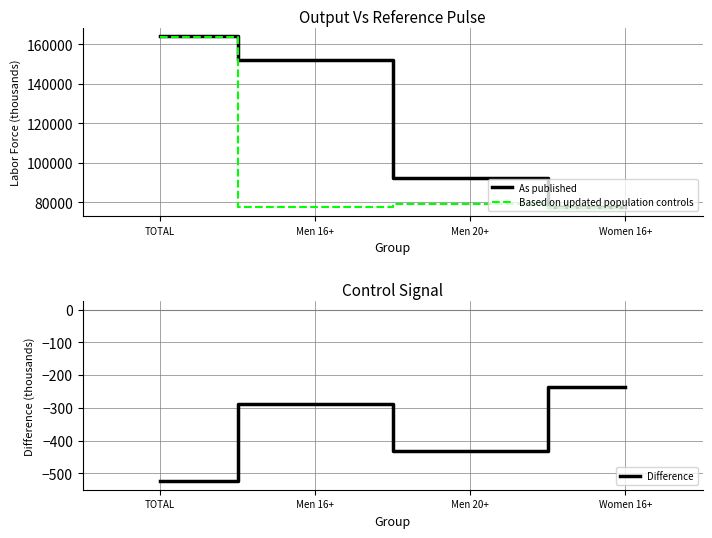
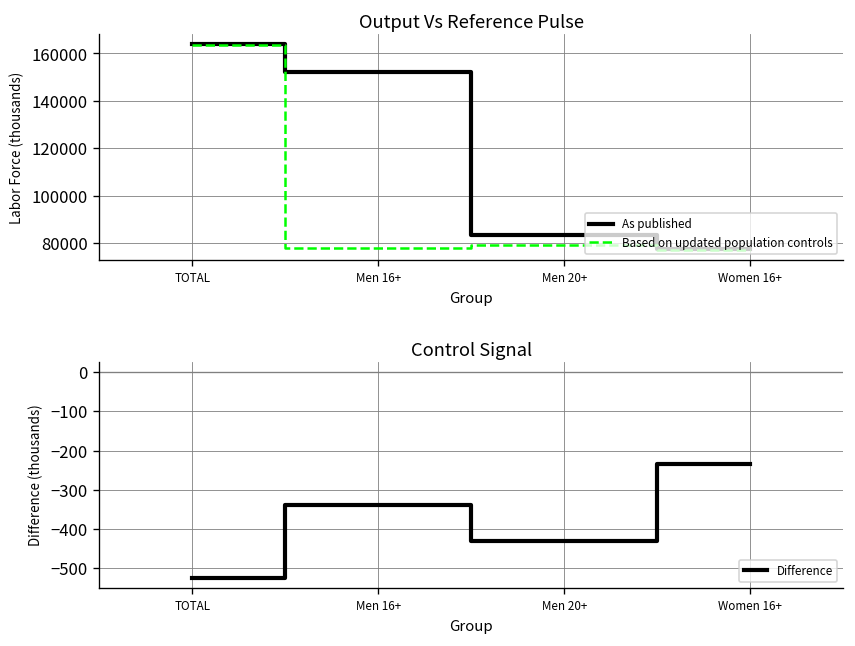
Output Vs Reference Pulse, As published, Men 20+: 92000 -> 84000
Control Signal, Men 16+: -290 -> -340
